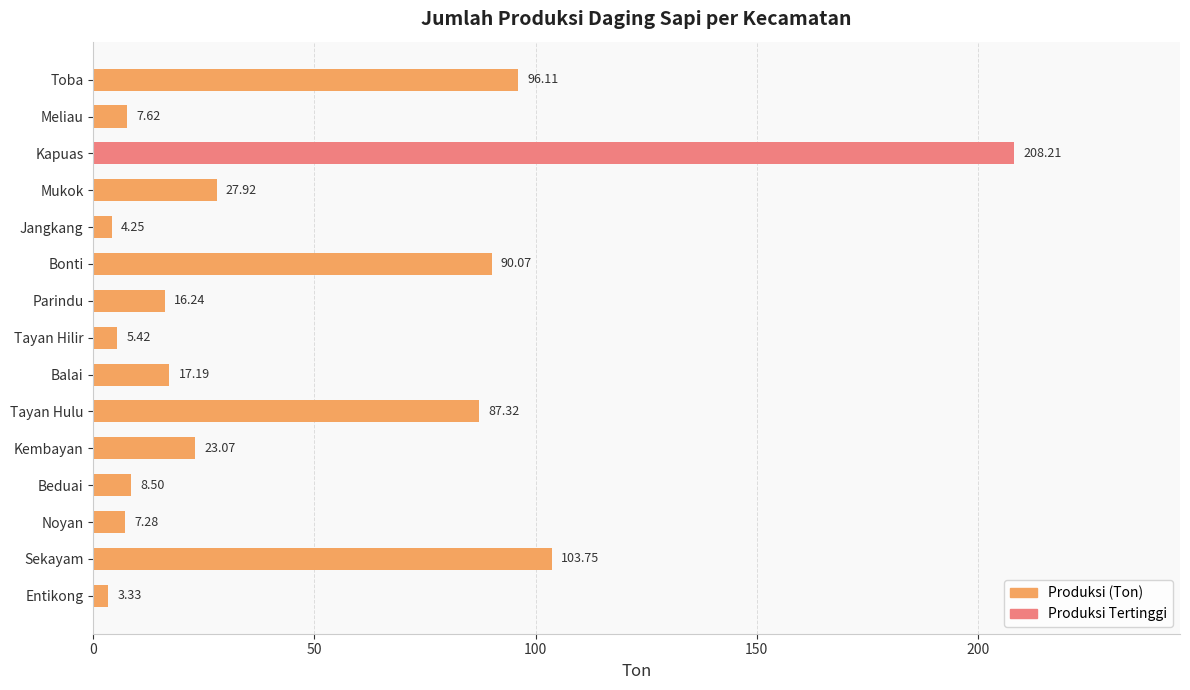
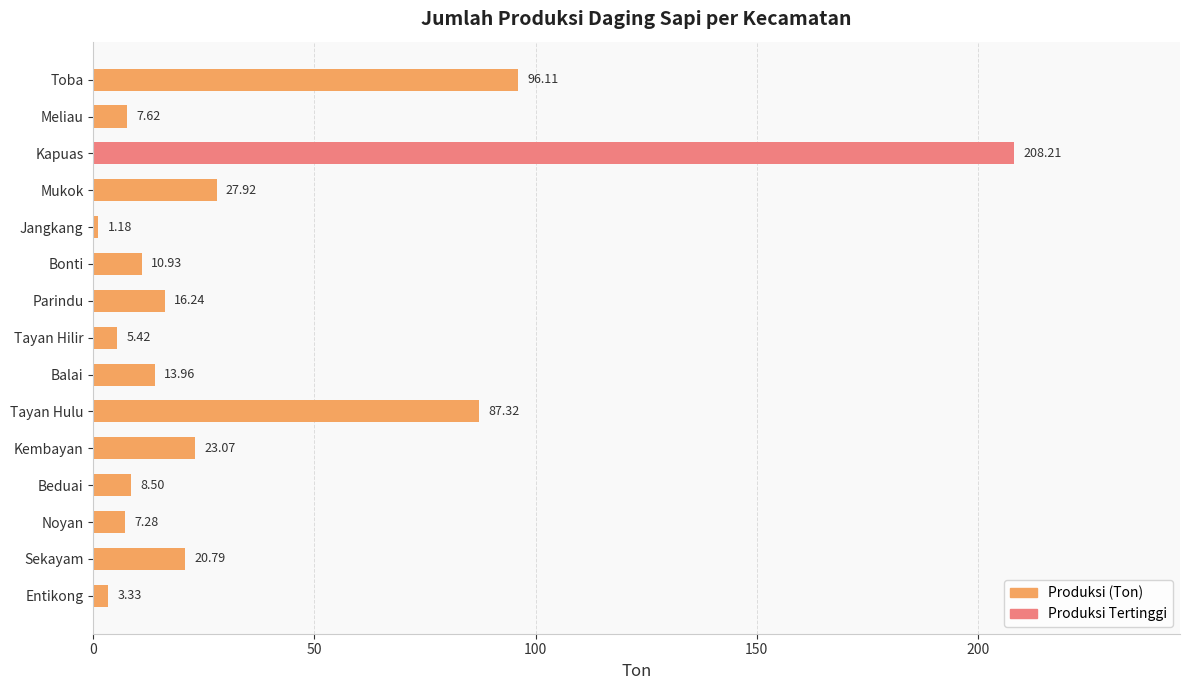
Jangkang: 4.25 -> 1.18
Bonti: 90.07 -> 10.93
Balai: 17.19 -> 13.96
Sekayam: 103.75 -> 20.79
